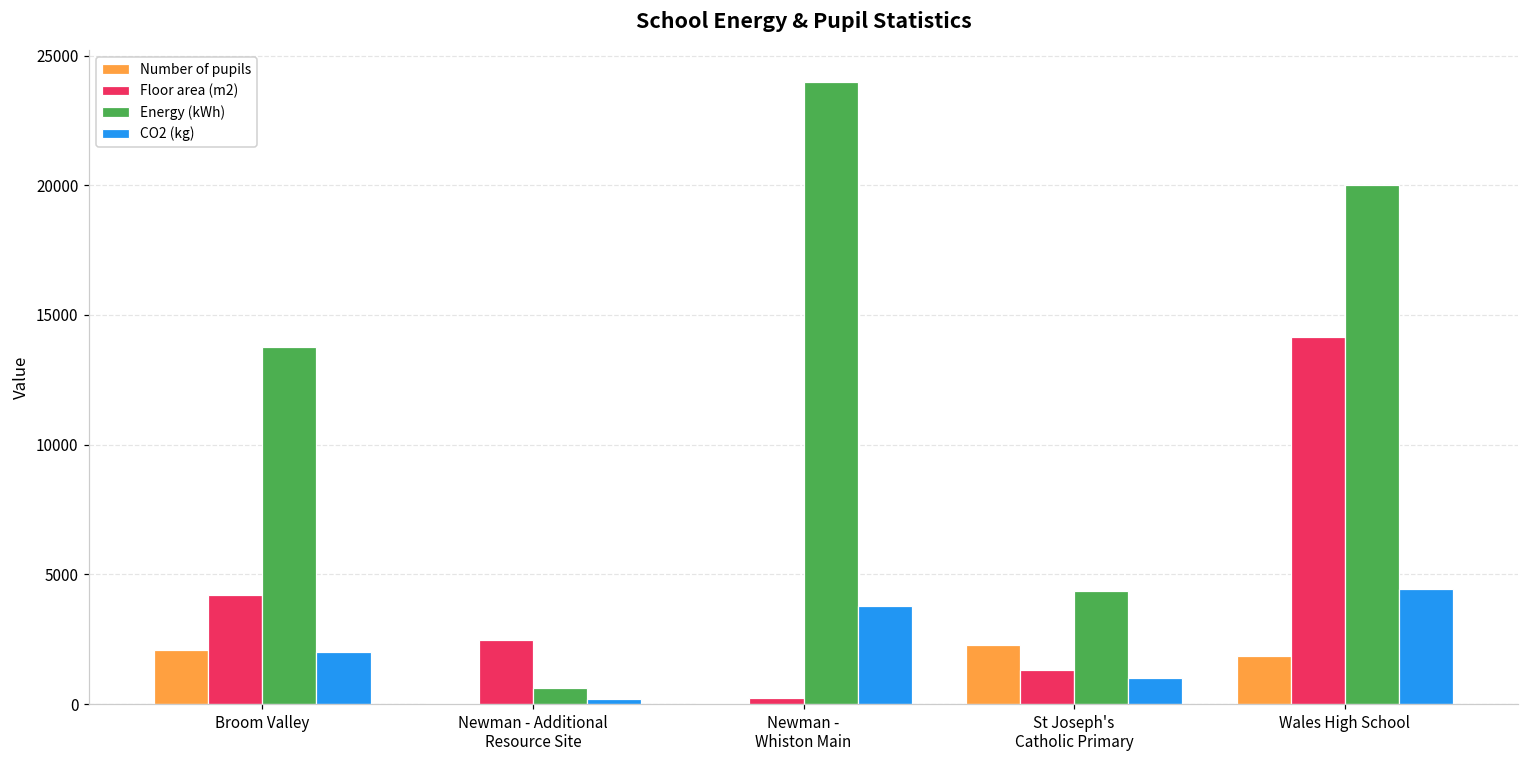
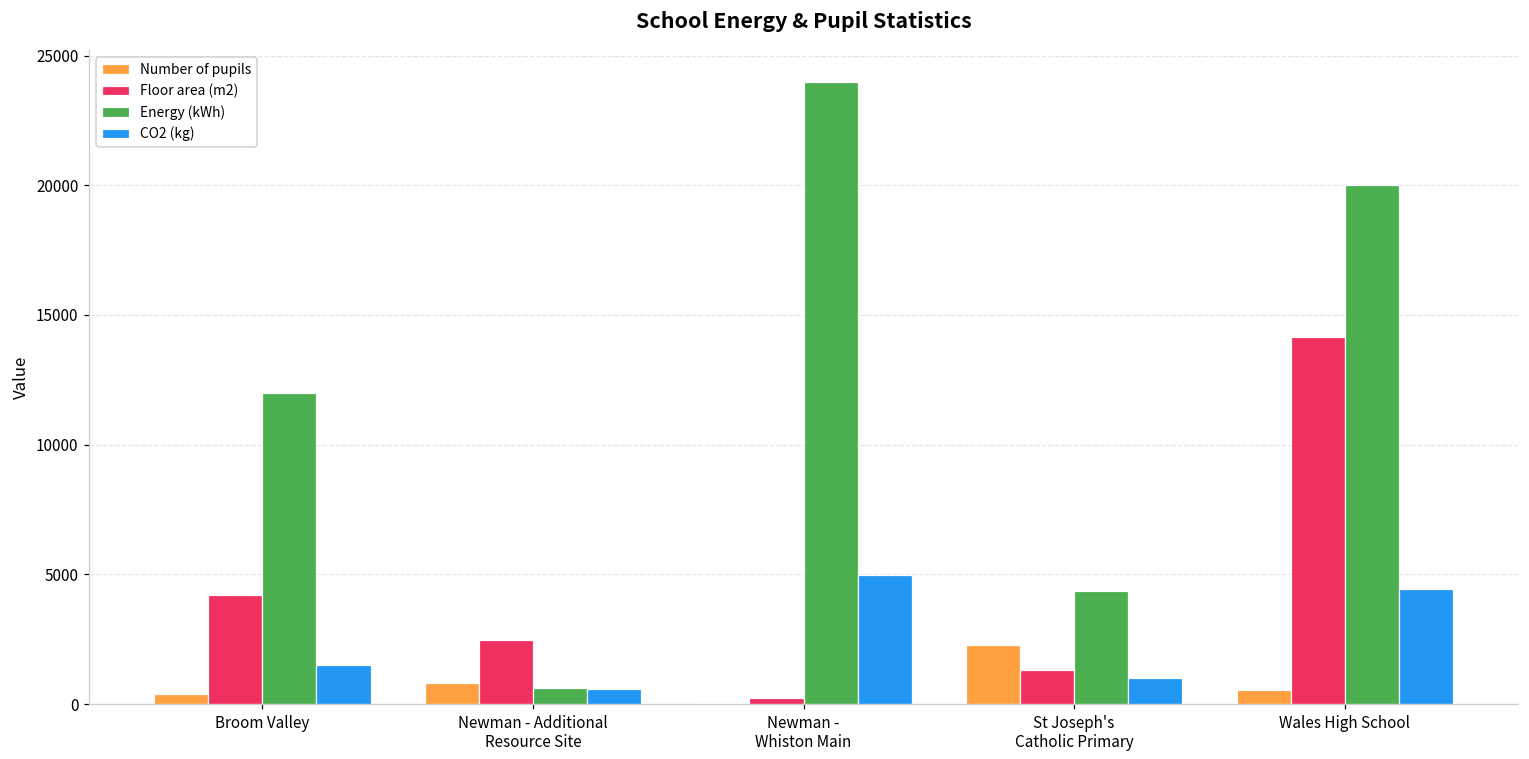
Number of pupils, Broom Valley: 2100 -> 400
Energy (kWh), Broom Valley: 13800 -> 12000
CO2 (kg), Broom Valley: 2000 -> 1500
Number of pupils, Newman - Additional Resource Site: 0 -> 800
CO2 (kg), Newman - Additional Resource Site: 200 -> 600
CO2 (kg), Newman - Whiston Main: 3800 -> 5000
Number of pupils, Wales High School: 1800 -> 500
